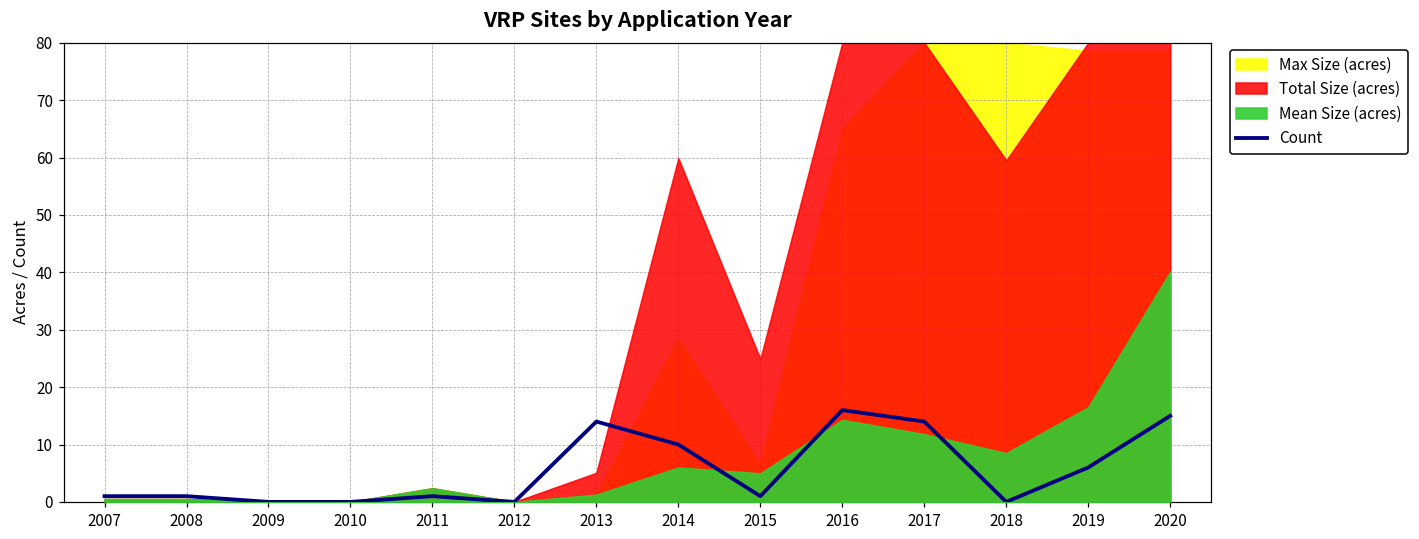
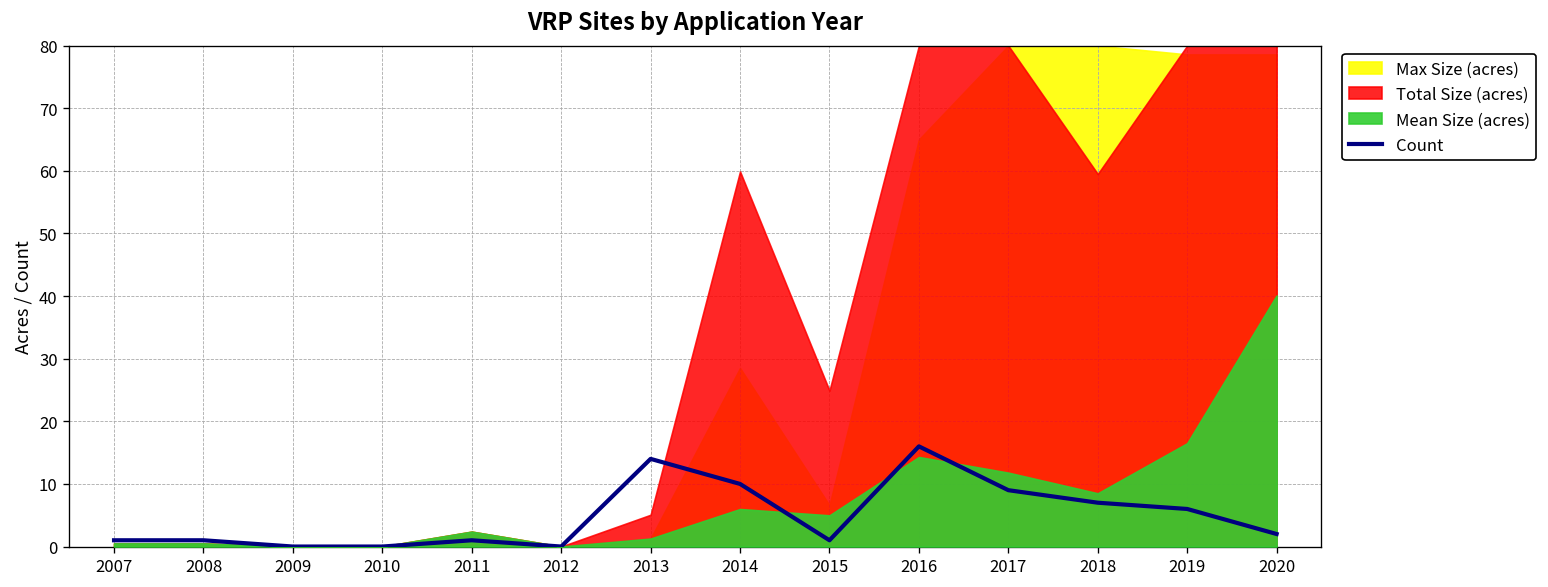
Count, 2017: 14 -> 9
Count, 2018: 0 -> 7
Count, 2020: 15 -> 2
